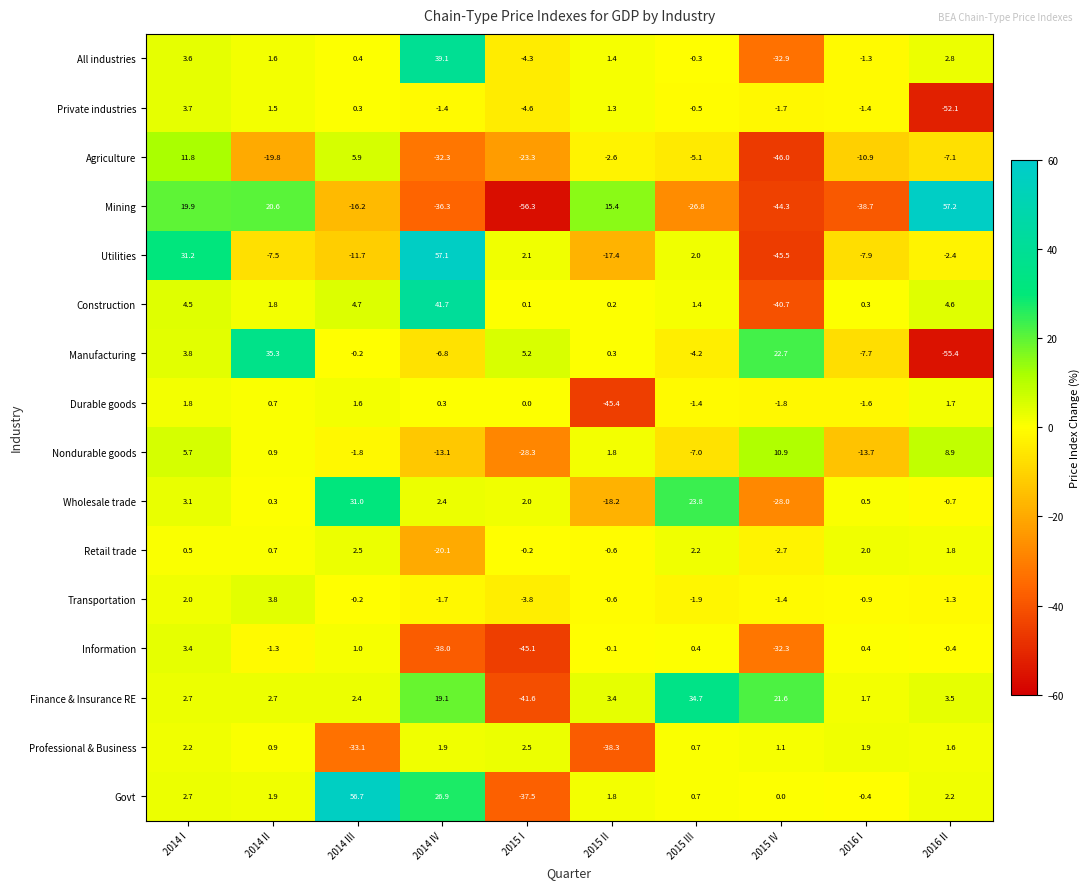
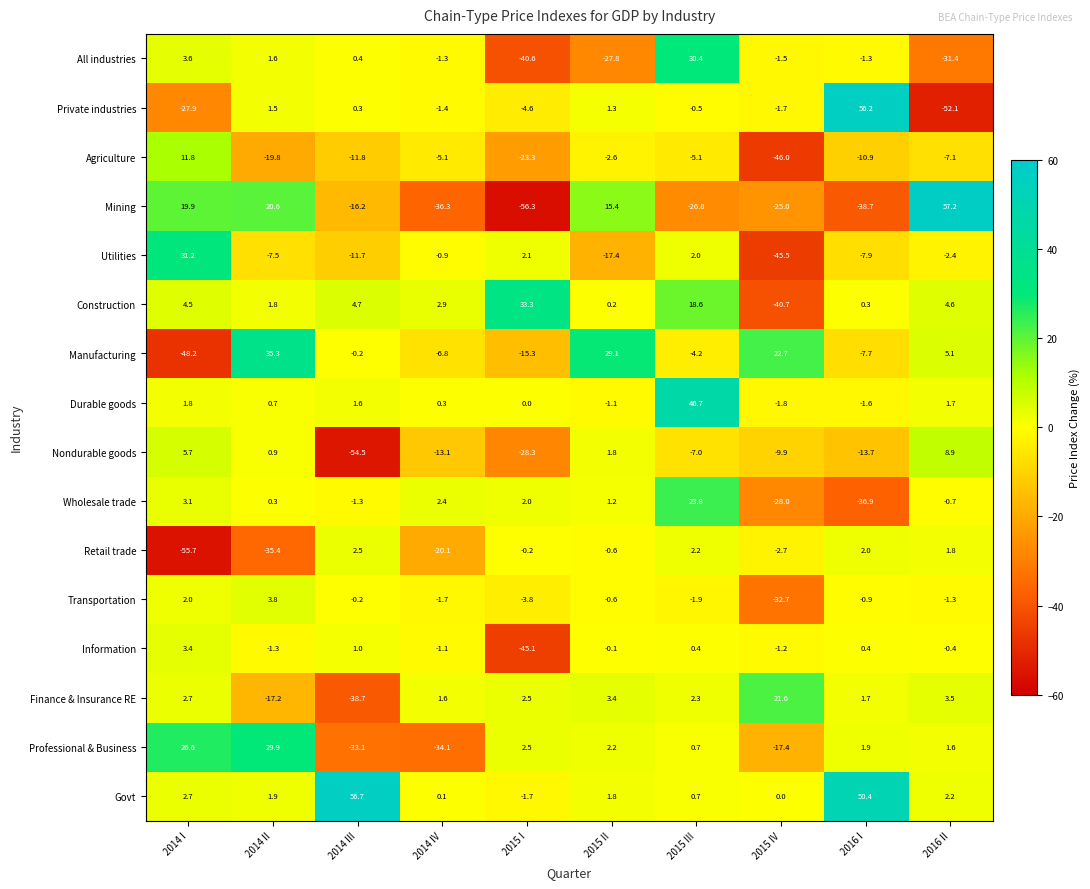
All industries, 2014 IV: 39.1 -> -1.3
All industries, 2015 I: -4.3 -> -40.6
All industries, 2015 II: 1.4 -> -27.8
All industries, 2015 III: -0.3 -> 30.4
All industries, 2015 IV: -32.9 -> -1.5
All industries, 2016 II: 2.8 -> -31.4
Private industries, 2014 I: 3.7 -> -27.9
Private industries, 2016 I: -1.4 -> 56.2
Agriculture, 2014 III: 5.9 -> -11.8
Agriculture, 2014 IV: -32.3 -> -5.1
Mining, 2015 IV: -44.3 -> -25.0
Utilities, 2014 IV: 57.1 -> -0.9
Construction, 2014 IV: 41.7 -> 2.9
Construction, 2015 I: 0.1 -> 33.3
Construction, 2015 III: 1.4 -> 18.6
Manufacturing, 2014 I: 3.8 -> -48.2
Manufacturing, 2015 I: 5.2 -> -15.3
Manufacturing, 2015 II: 0.3 -> 29.1
Manufacturing, 2016 II: -55.4 -> 5.1
Durable goods, 2015 II: -45.4 -> -1.1
Durable goods, 2015 III: -1.4 -> 46.7
Nondurable goods, 2014 III: -1.8 -> -54.5
Nondurable goods, 2015 IV: 10.9 -> -9.9
Wholesale trade, 2014 III: 31.0 -> -1.3
Wholesale trade, 2015 II: -18.2 -> 1.2
Wholesale trade, 2016 I: 0.5 -> -36.9
Retail trade, 2014 I: 0.5 -> -55.7
Retail trade, 2014 II: 0.7 -> -35.4
Transportation, 2015 IV: -1.4 -> -32.7
Information, 2014 IV: -38.0 -> -1.1
Information, 2015 IV: -32.3 -> -1.2
Finance & Insurance RE, 2014 II: 2.7 -> -17.2
Finance & Insurance RE, 2014 III: 2.4 -> -38.7
Finance & Insurance RE, 2014 IV: 19.1 -> 1.6
Finance & Insurance RE, 2015 I: -41.6 -> 2.5
Finance & Insurance RE, 2015 III: 34.7 -> 2.3
Professional & Business, 2014 I: 2.2 -> 26.6
Professional & Business, 2014 II: 0.9 -> 29.9
Professional & Business, 2014 IV: 1.9 -> -34.1
Professional & Business, 2015 II: -38.3 -> 2.2
Professional & Business, 2015 IV: 1.1 -> -17.4
Govt, 2014 IV: 26.9 -> 0.1
Govt, 2015 I: -37.5 -> -1.7
Govt, 2016 I: -0.4 -> 50.4
